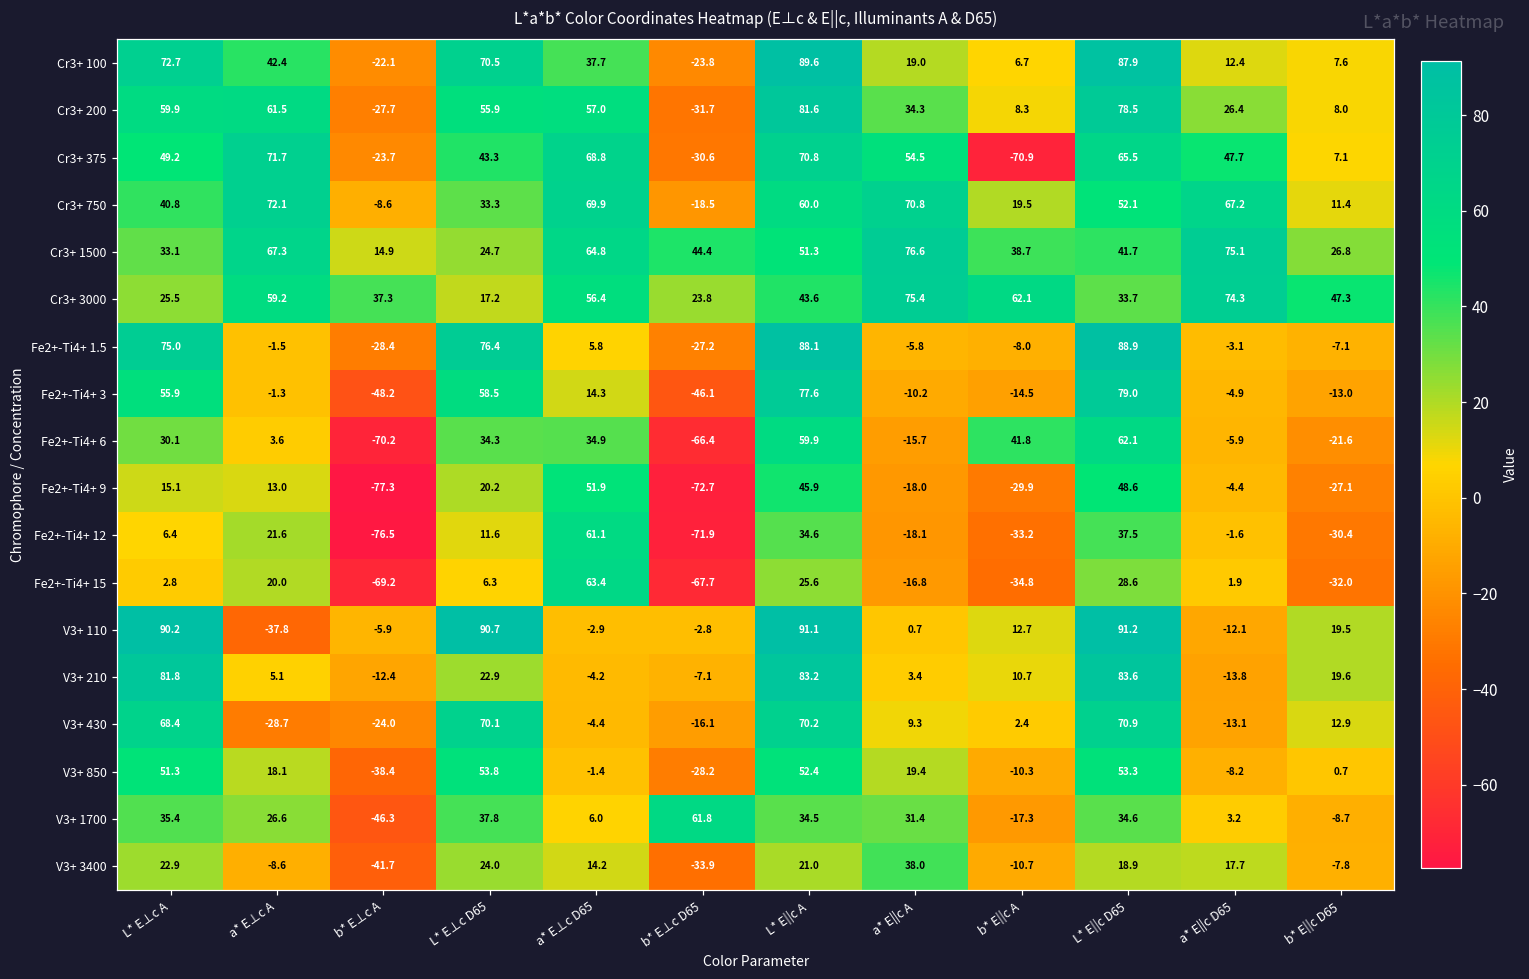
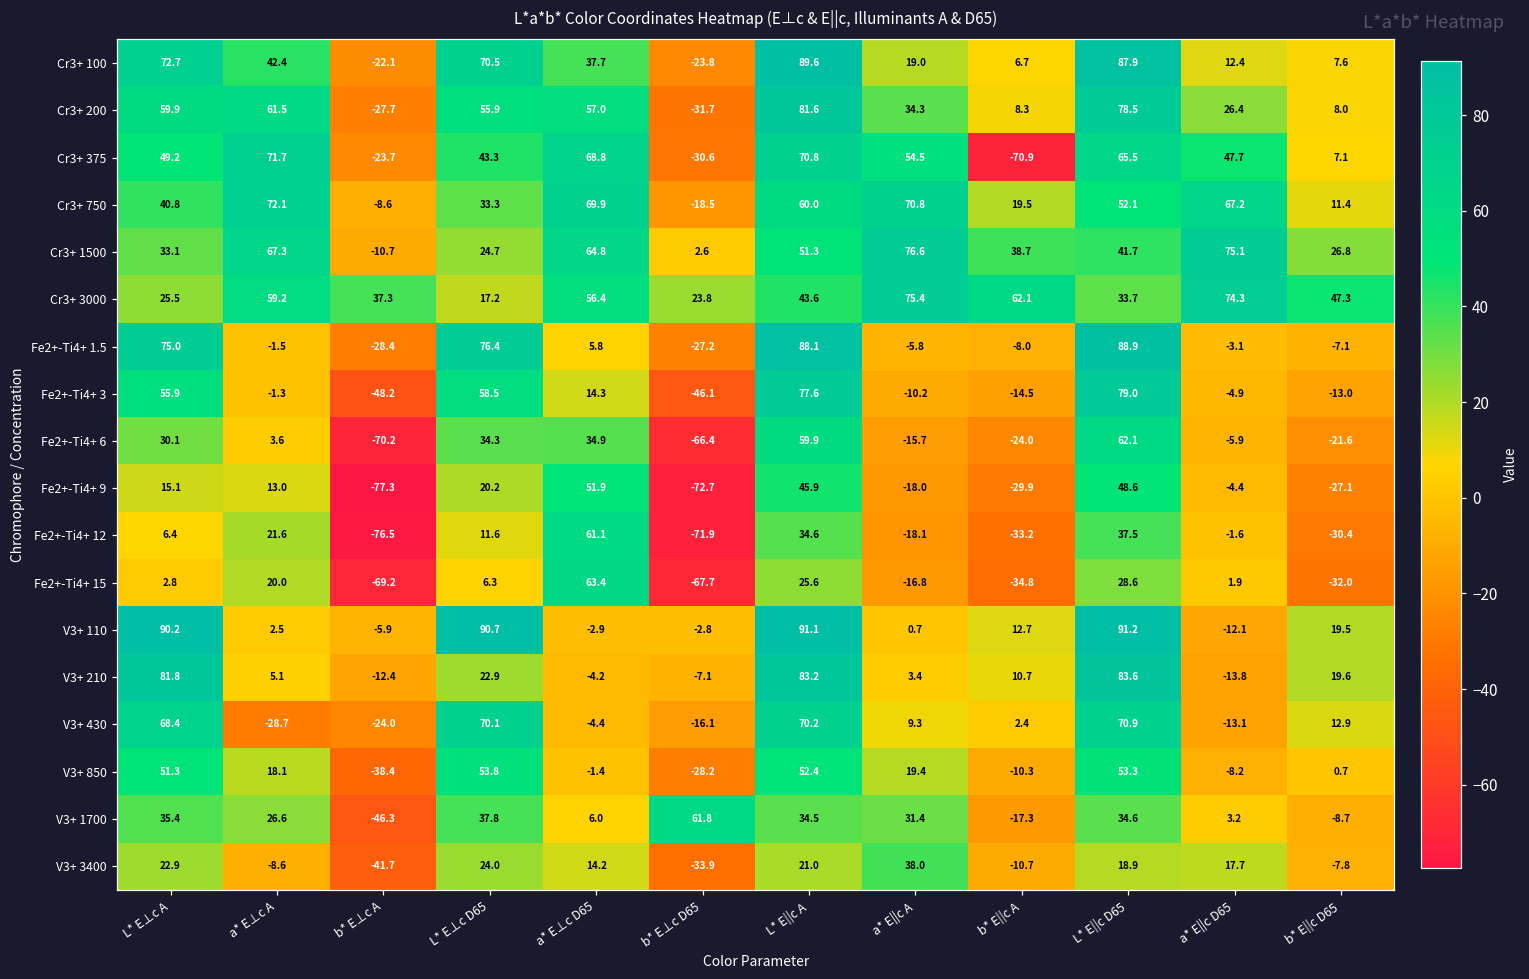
Cr3+ 1500, b* E⊥c A: 14.9 -> -10.7
Cr3+ 1500, b* E⊥c D65: 44.4 -> 2.6
Fe2+-Ti4+ 6, b* E||c A: 41.8 -> -24.0
V3+ 110, a* E⊥c A: -37.8 -> 2.5
